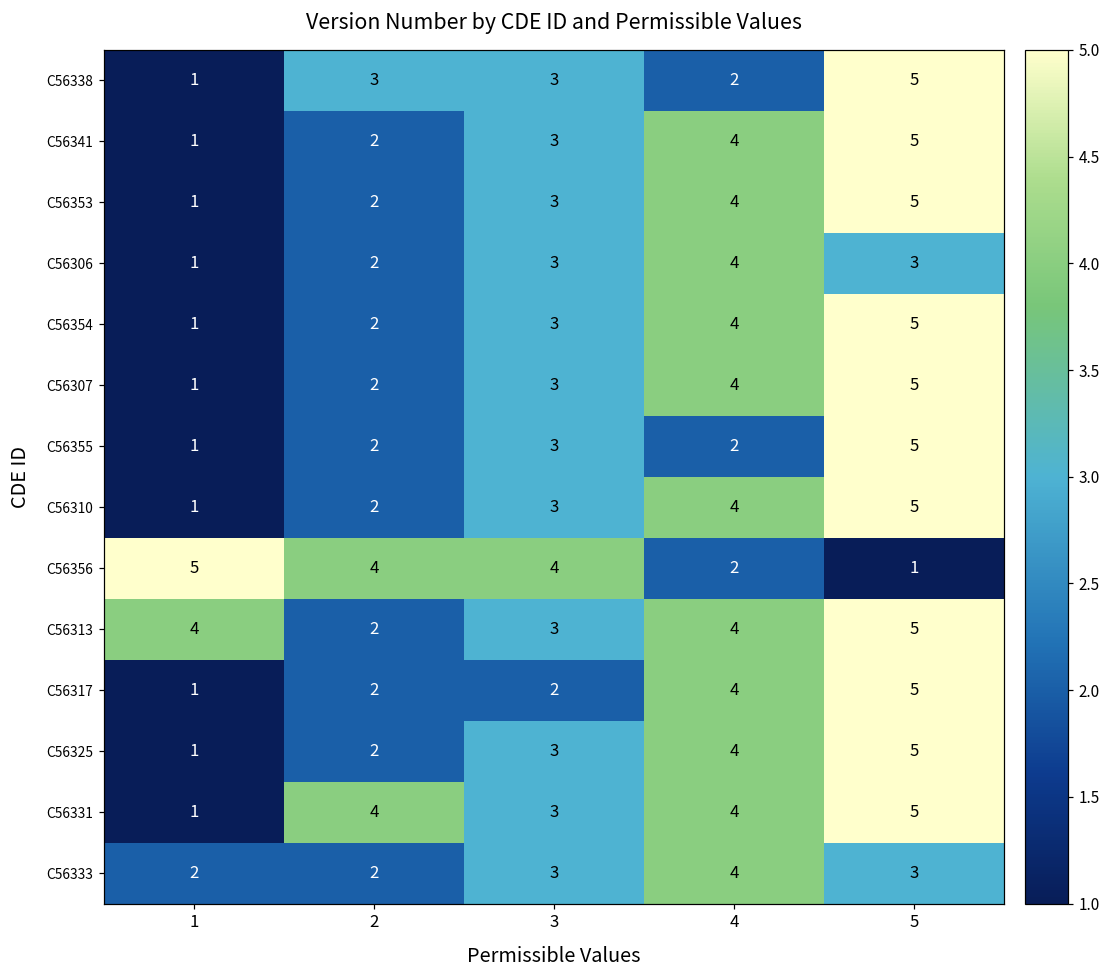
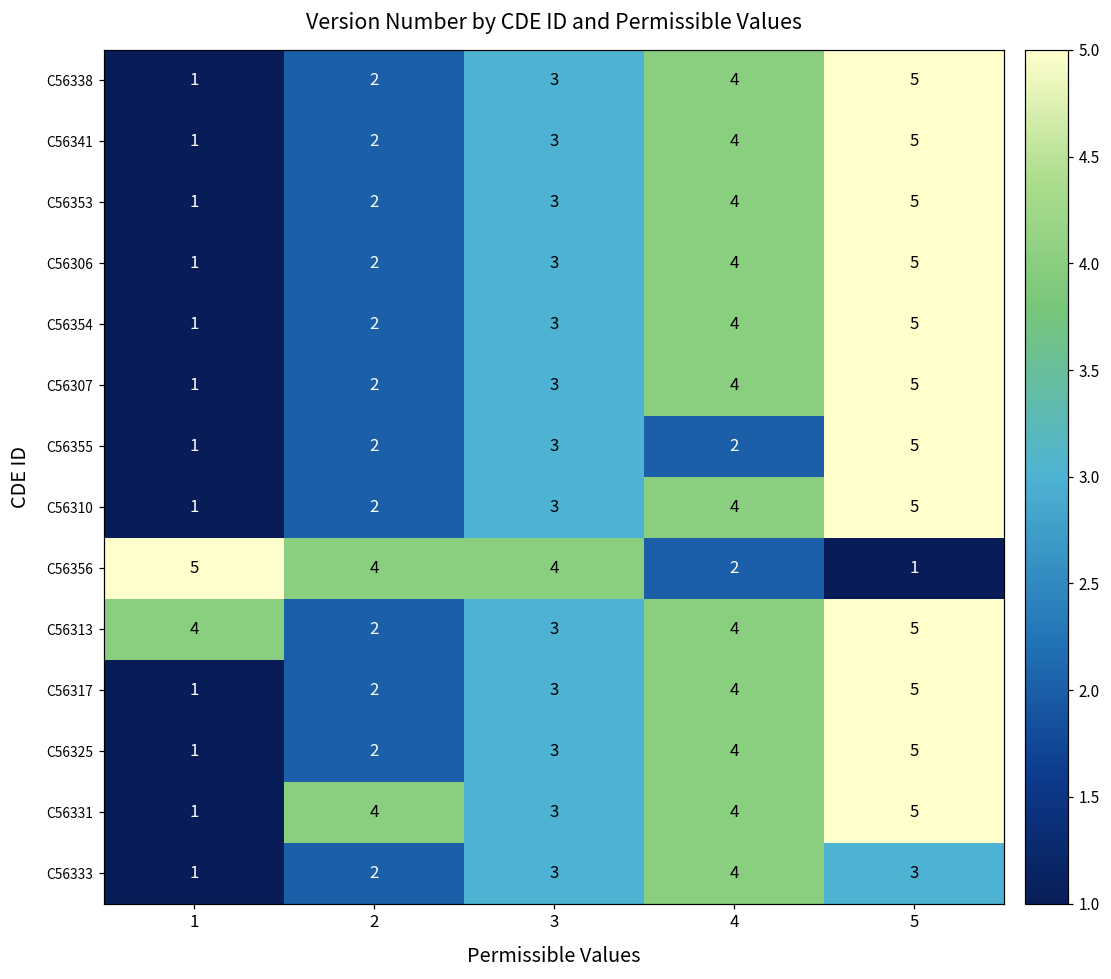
C56338, 2: 3 -> 2
C56338, 4: 2 -> 4
C56306, 5: 3 -> 5
C56317, 3: 2 -> 3
C56333, 1: 2 -> 1
